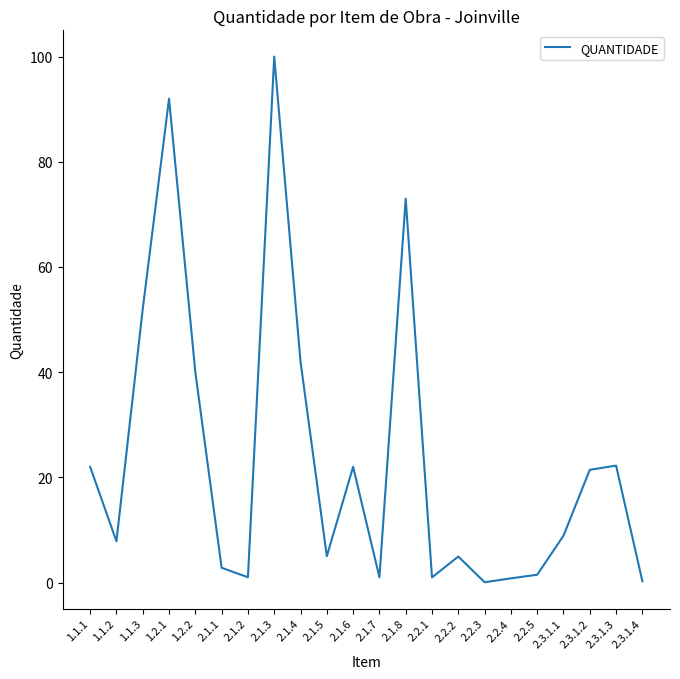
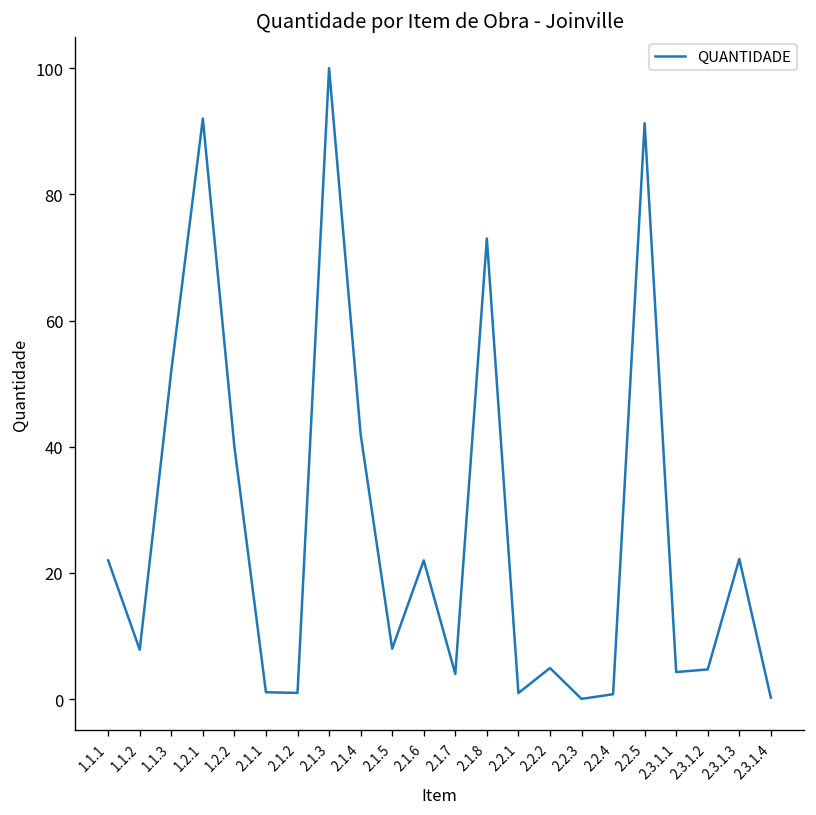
2.1.1: 3 -> 1
2.1.5: 5 -> 8
2.1.7: 1 -> 4
2.2.5: 1 -> 91
2.3.1.1: 9 -> 4
2.3.1.2: 21 -> 5
